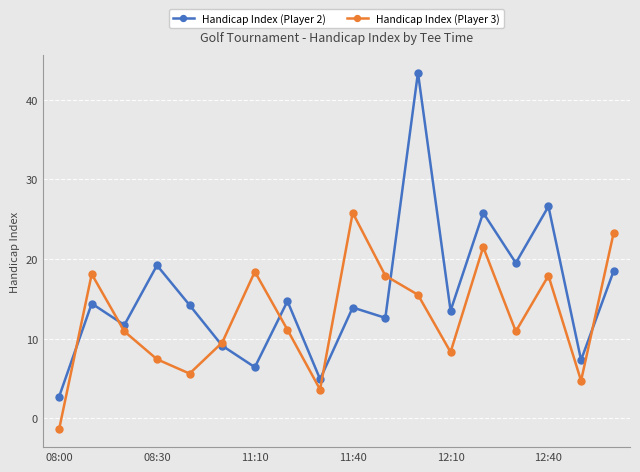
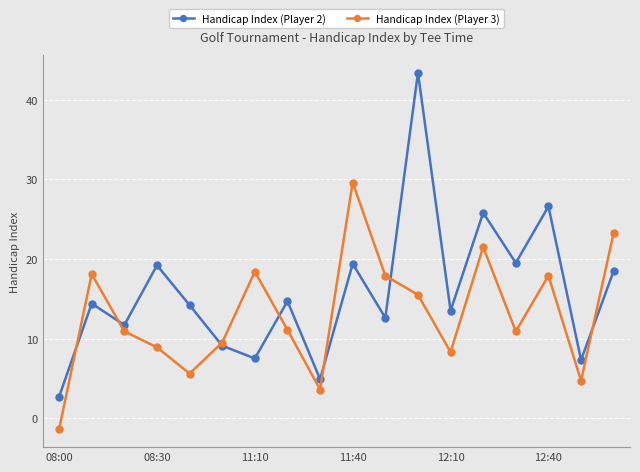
Handicap Index (Player 3), 08:30: 7 -> 9
Handicap Index (Player 2), 11:10: 6 -> 8
Handicap Index (Player 2), 11:40: 14 -> 19
Handicap Index (Player 3), 11:40: 26 -> 30
